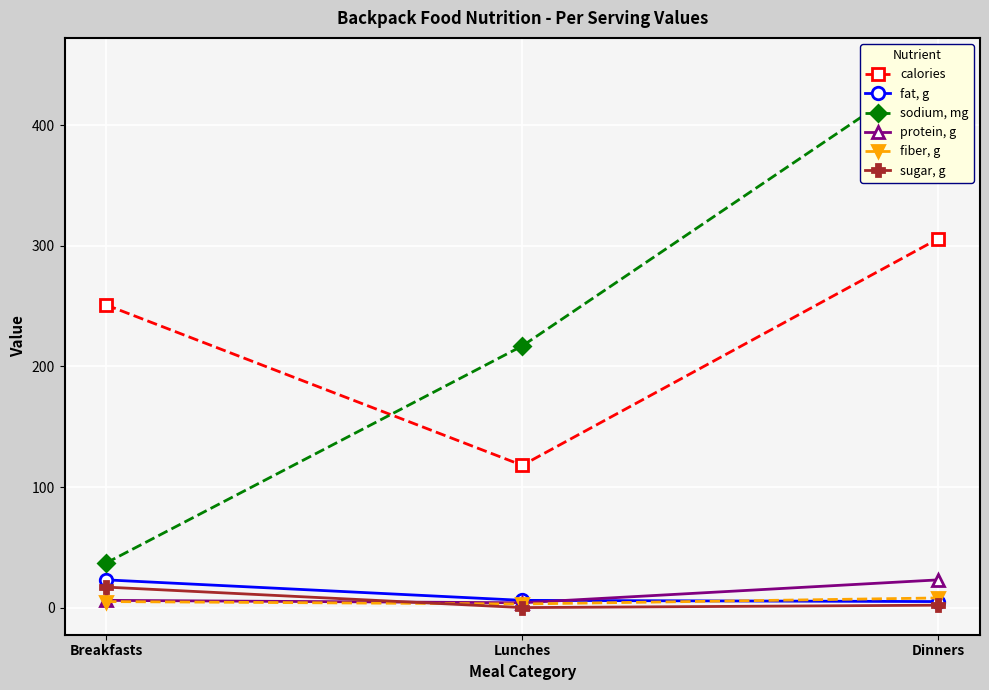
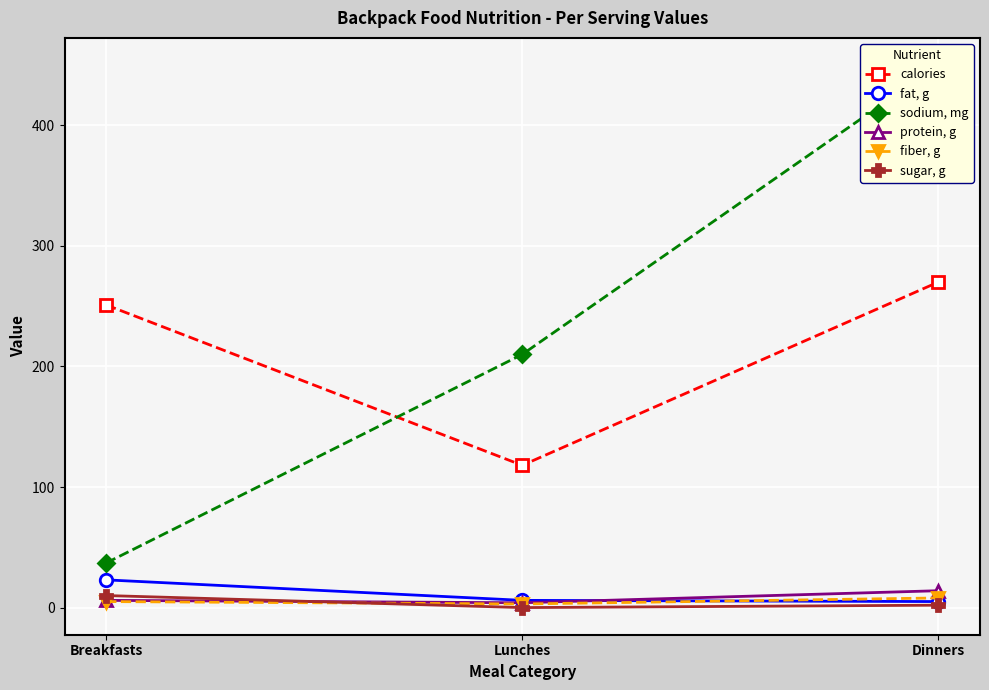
sugar, g, Breakfasts: 17 -> 10
sodium, mg, Lunches: 217 -> 210
calories, Dinners: 306 -> 270
protein, g, Dinners: 23 -> 14
